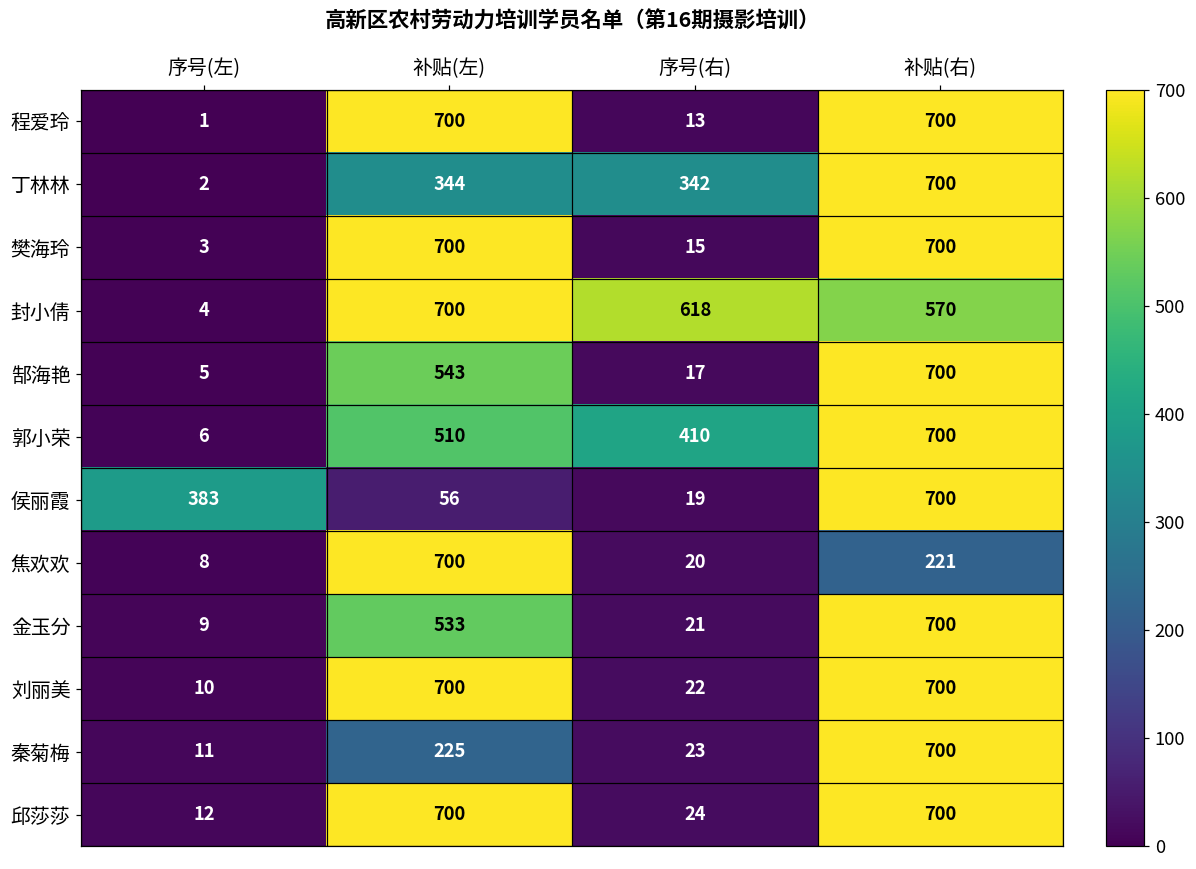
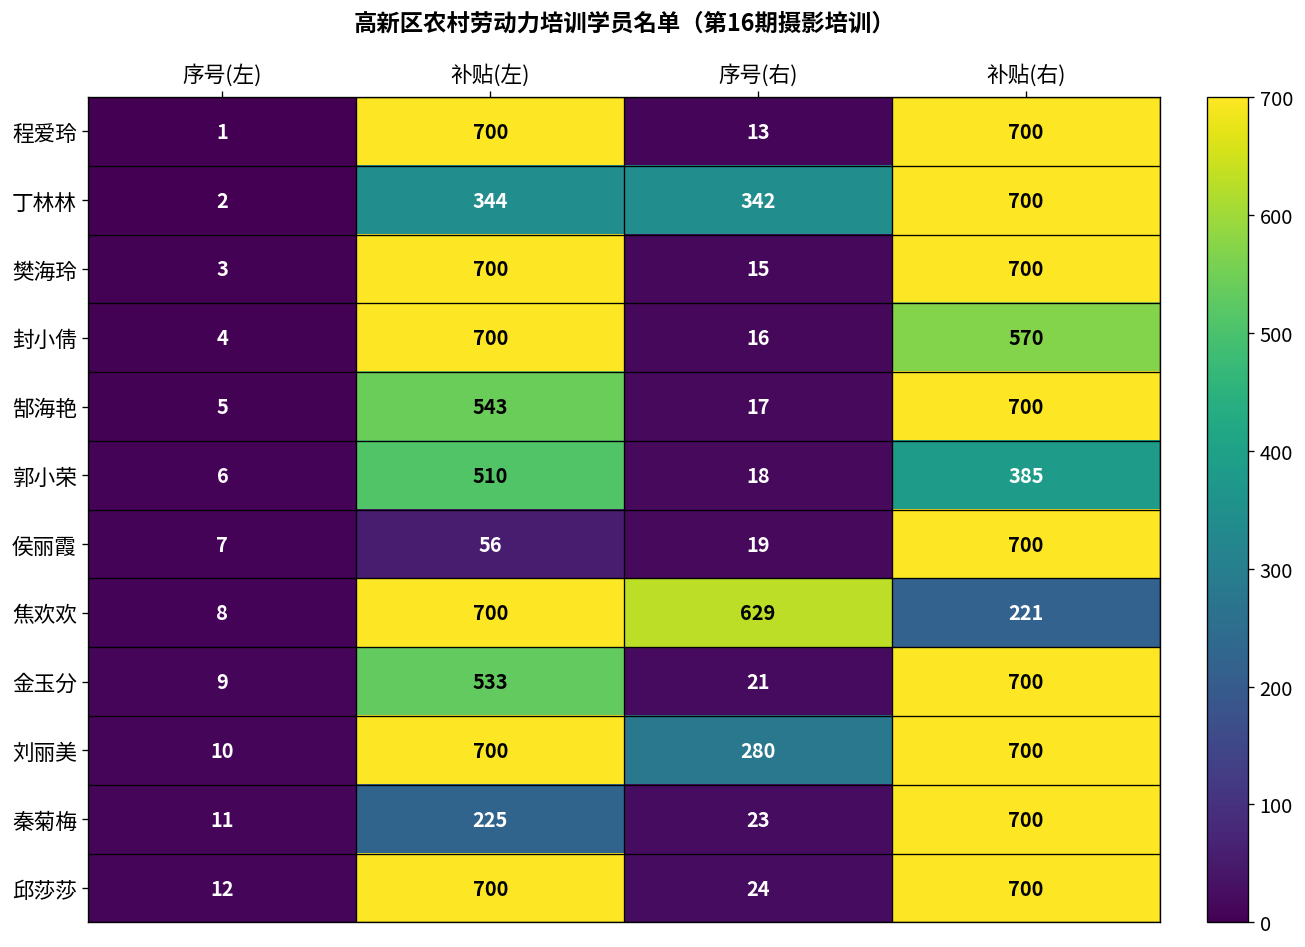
封小倩, 序号(右): 618 -> 16
郭小荣, 序号(右): 410 -> 18
郭小荣, 补贴(右): 700 -> 385
侯丽霞, 序号(左): 383 -> 7
焦欢欢, 序号(右): 20 -> 629
刘丽美, 序号(右): 22 -> 280
